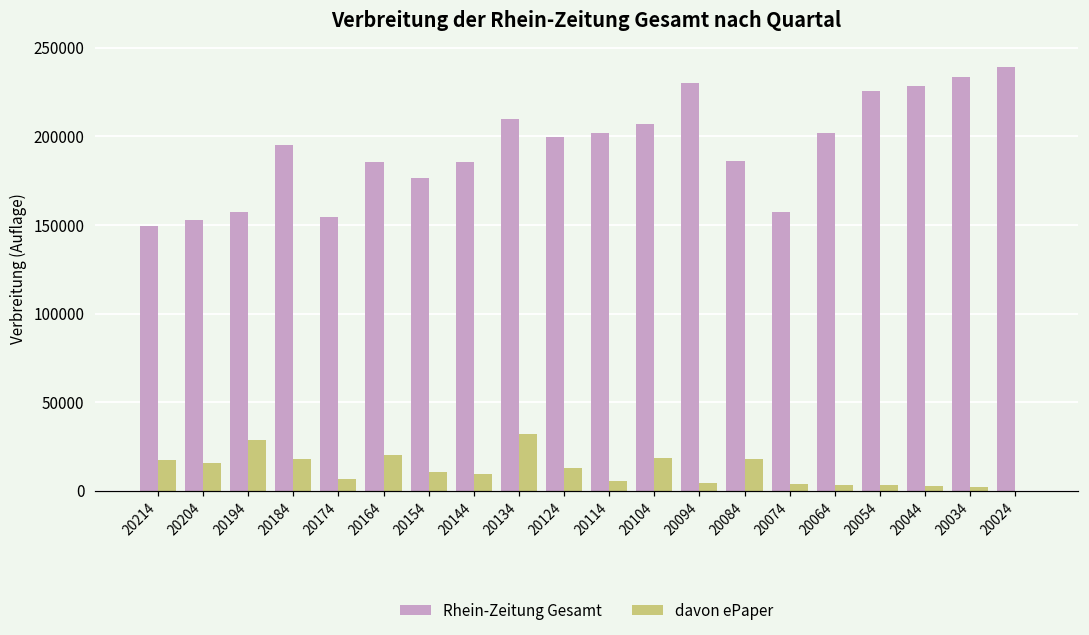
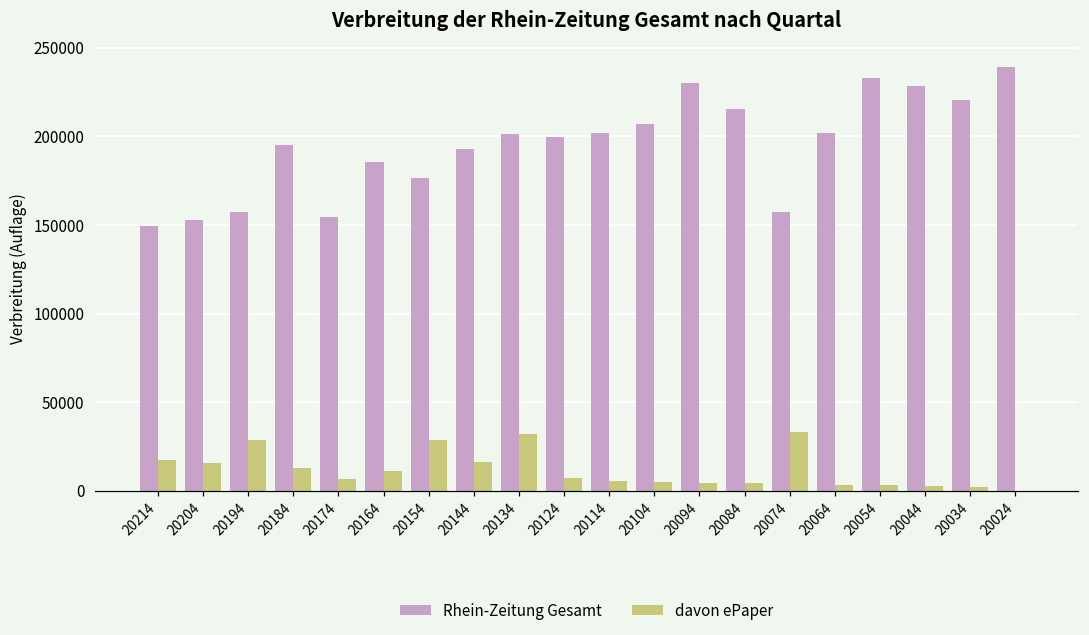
davon ePaper, 20184: 18000 -> 13000
davon ePaper, 20164: 20000 -> 11000
davon ePaper, 20154: 10000 -> 29000
Rhein-Zeitung Gesamt, 20144: 186000 -> 193000
davon ePaper, 20144: 9000 -> 16000
Rhein-Zeitung Gesamt, 20134: 210000 -> 201000
davon ePaper, 20124: 13000 -> 7000
davon ePaper, 20104: 18000 -> 5000
Rhein-Zeitung Gesamt, 20084: 186000 -> 215000
davon ePaper, 20084: 18000 -> 4000
davon ePaper, 20074: 4000 -> 33000
Rhein-Zeitung Gesamt, 20054: 226000 -> 233000
Rhein-Zeitung Gesamt, 20034: 234000 -> 220000
